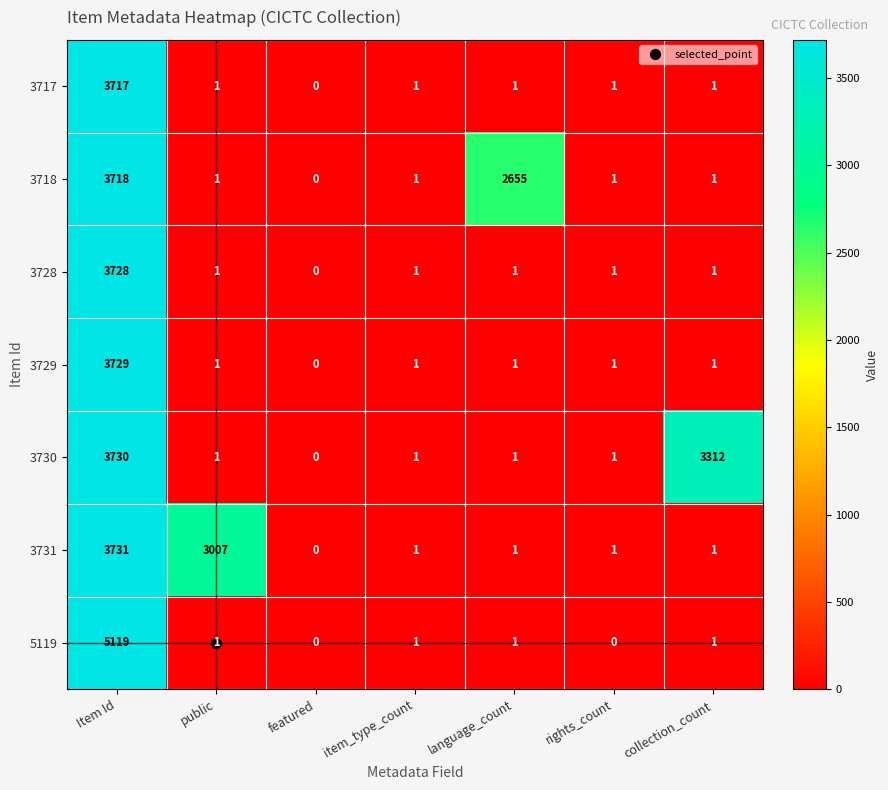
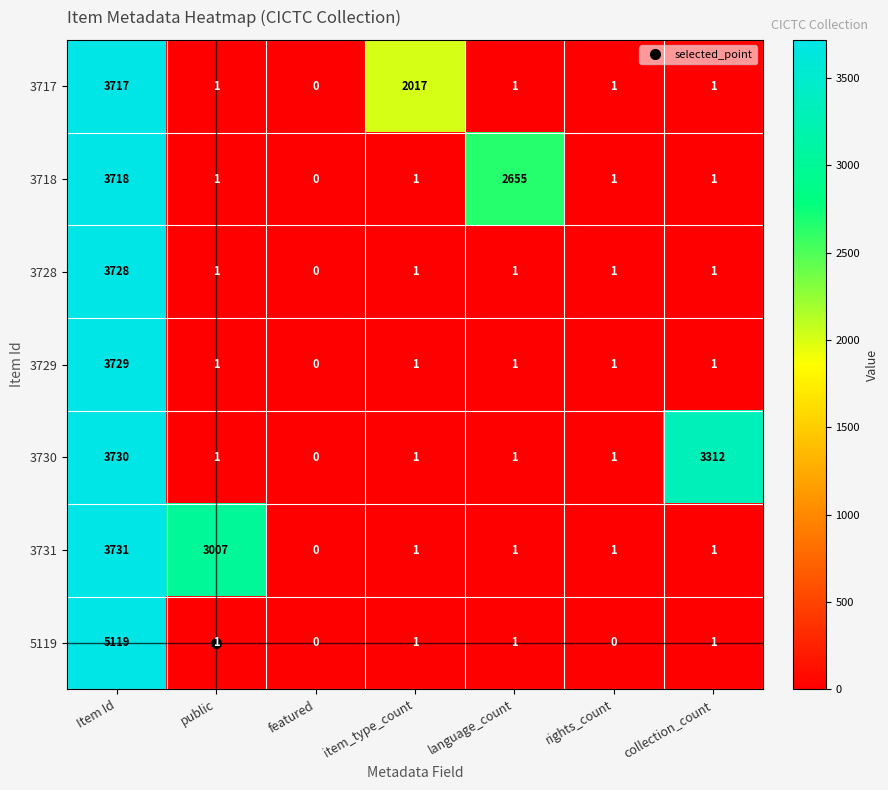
3717, item_type_count: 1 -> 2017
